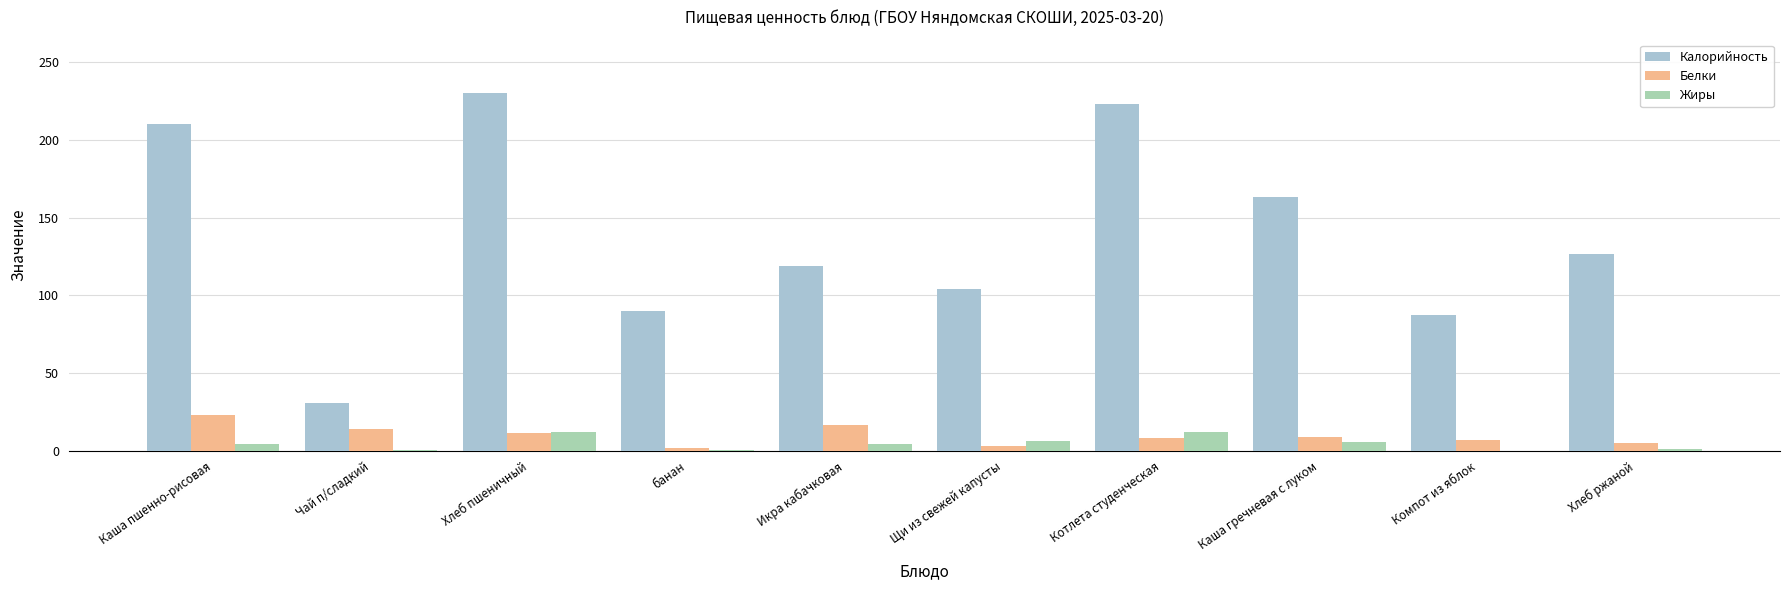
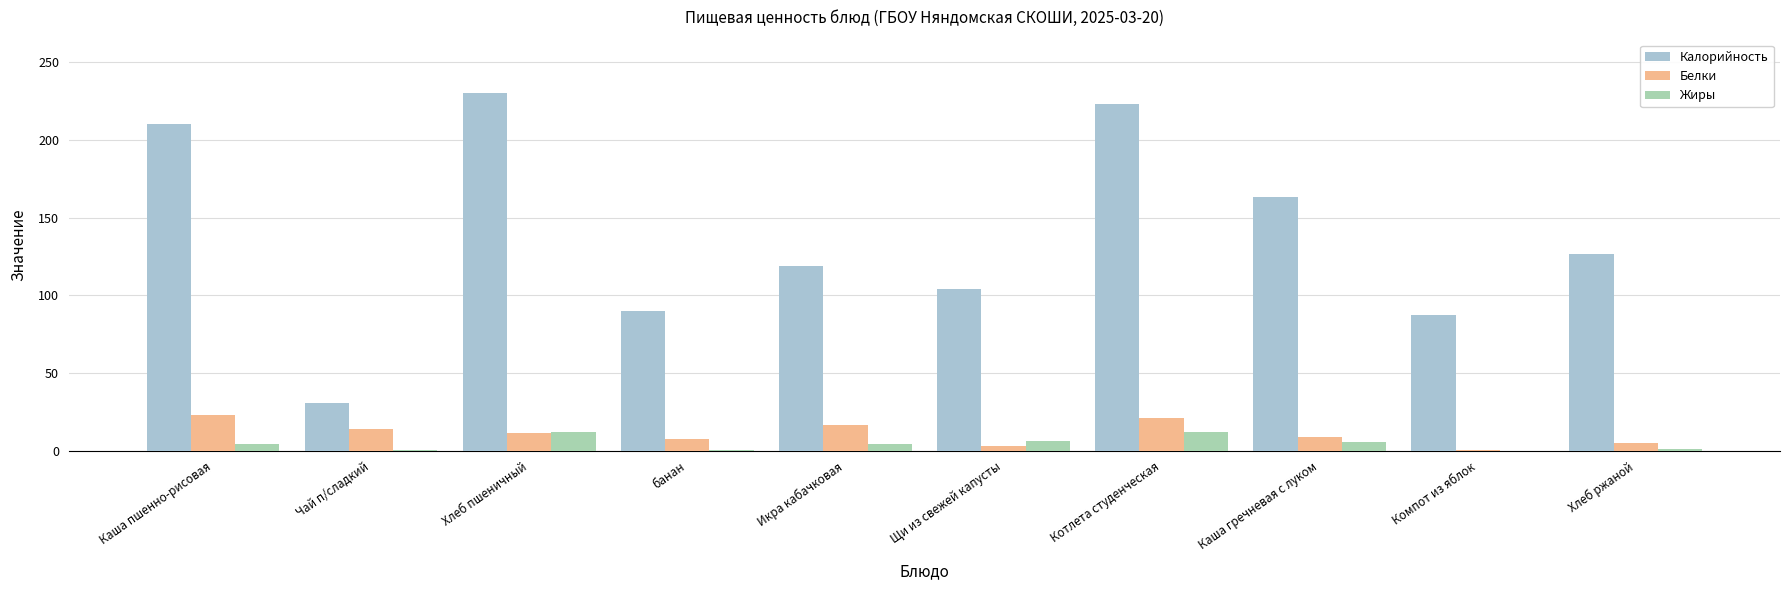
Белки, банан: 2 -> 8
Белки, Котлета студенческая: 8 -> 21
Белки, Компот из яблок: 7 -> 0
